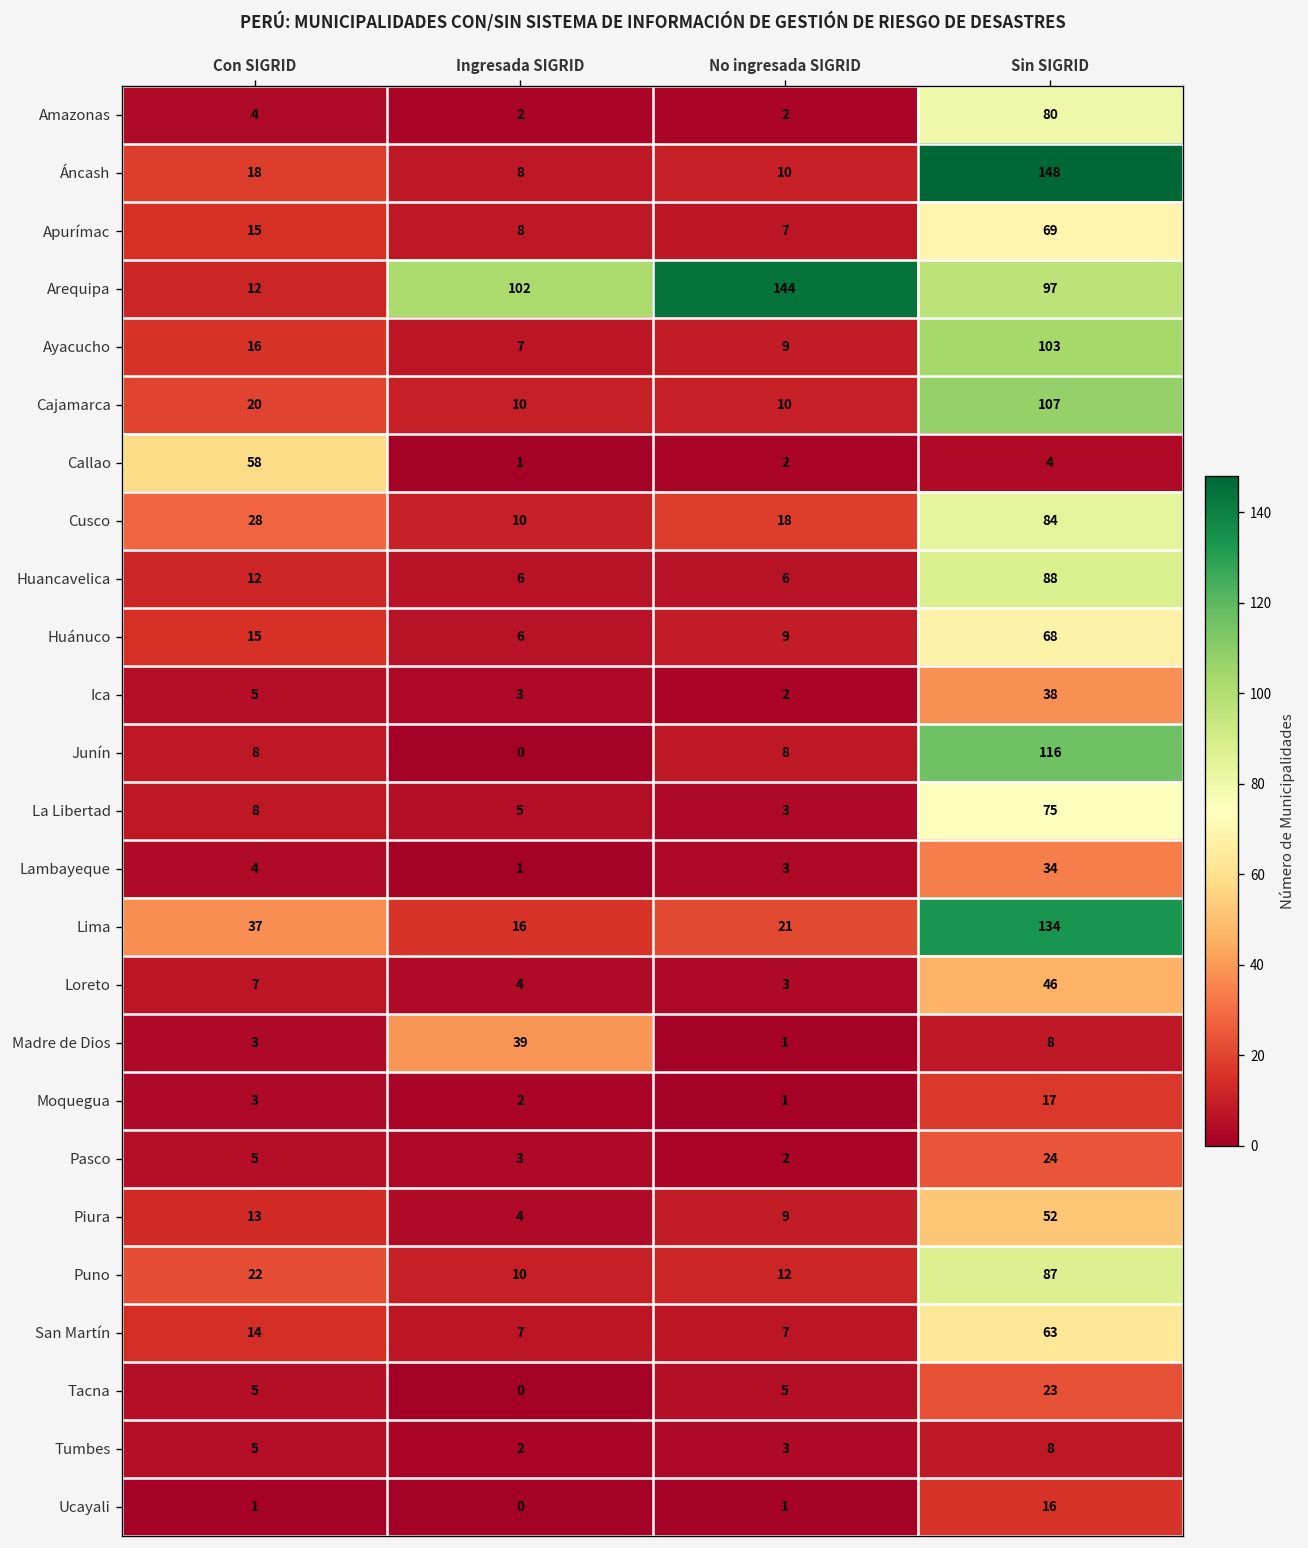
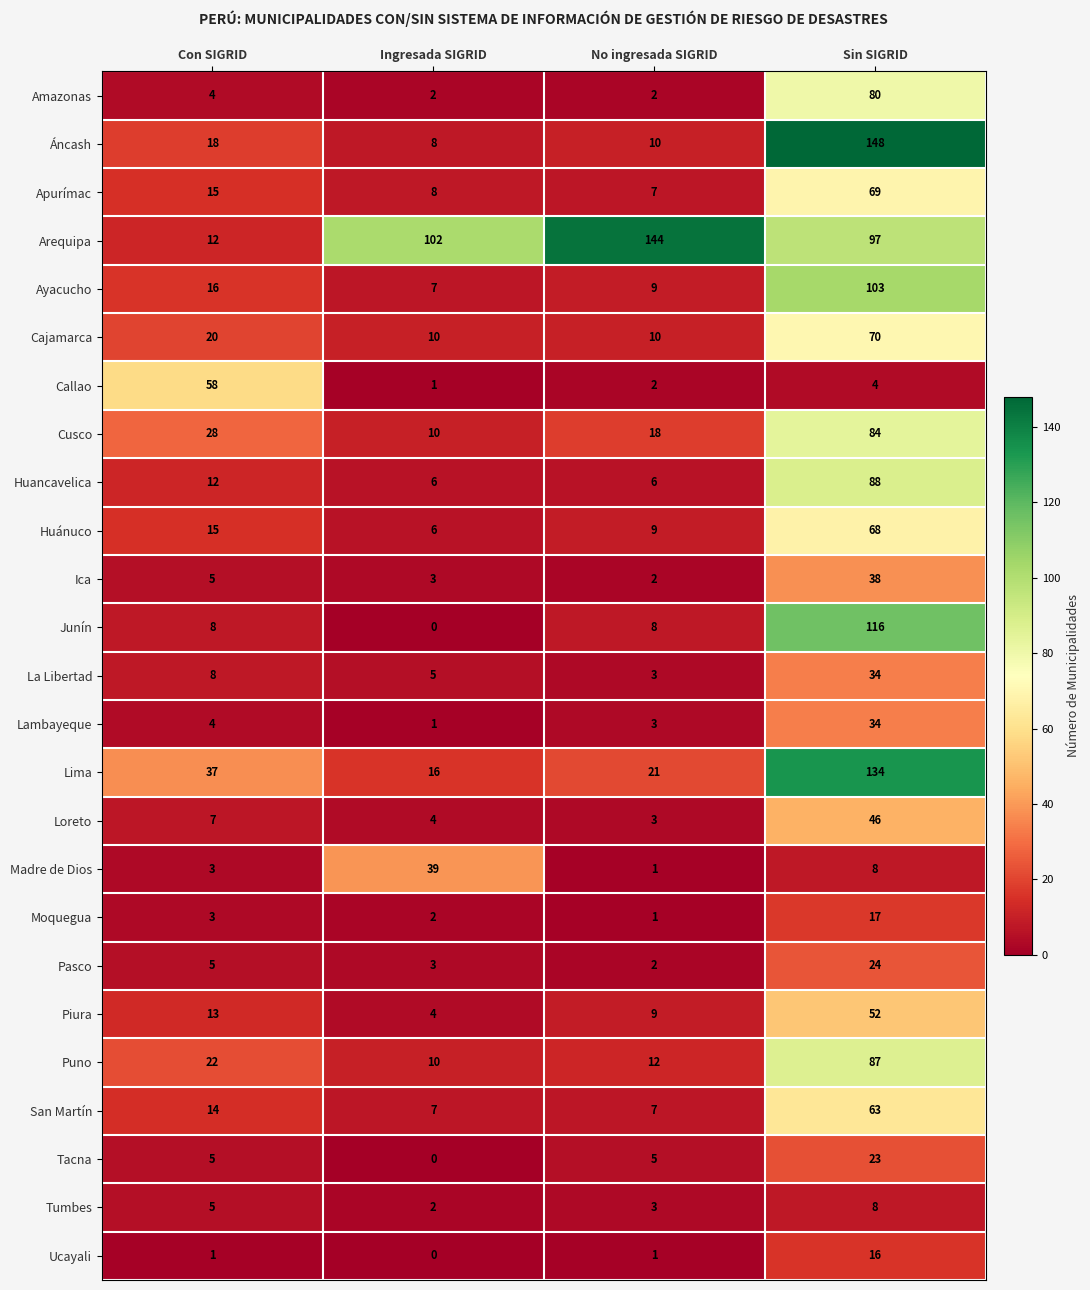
Cajamarca, Sin SIGRID: 107 -> 70
La Libertad, Sin SIGRID: 75 -> 34
